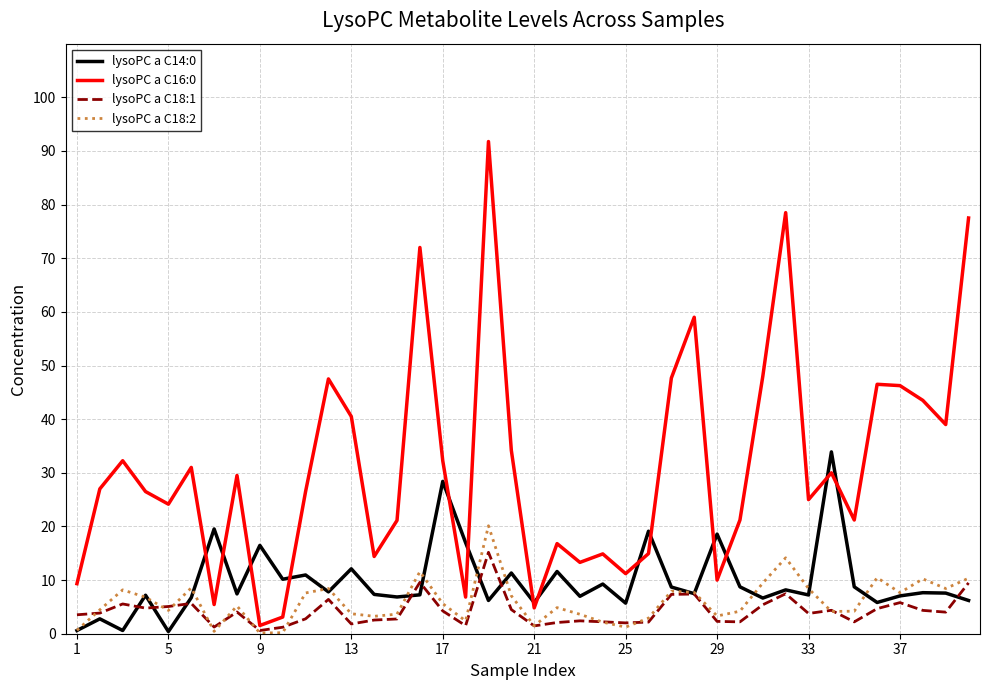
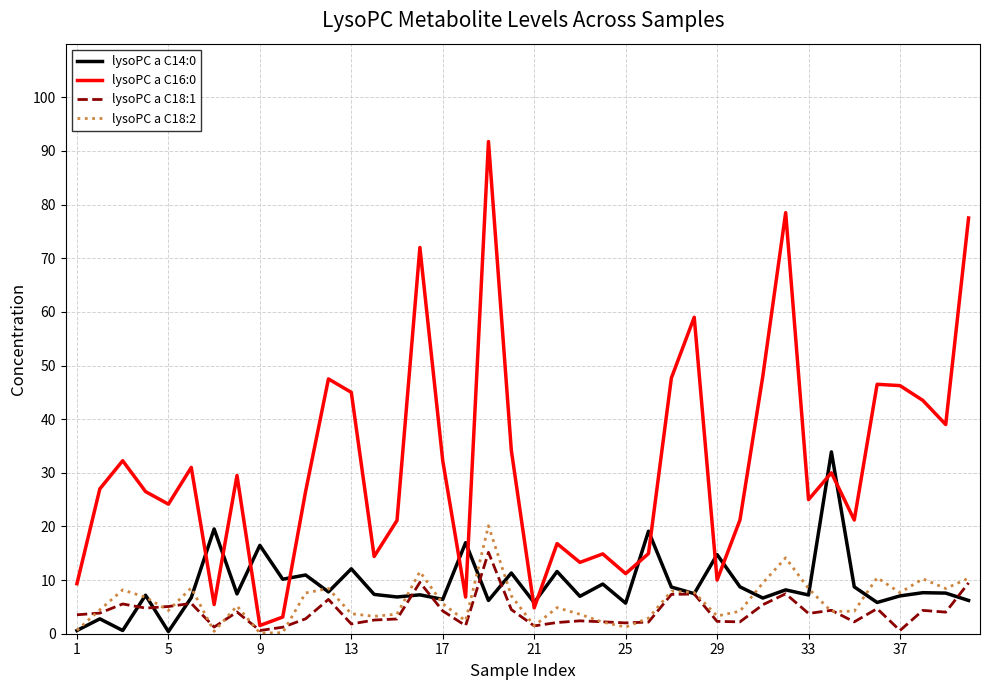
lysoPC a C16:0, 13: 41 -> 45
lysoPC a C14:0, 17: 28 -> 6
lysoPC a C14:0, 29: 19 -> 15
lysoPC a C18:1, 37: 6 -> 1
